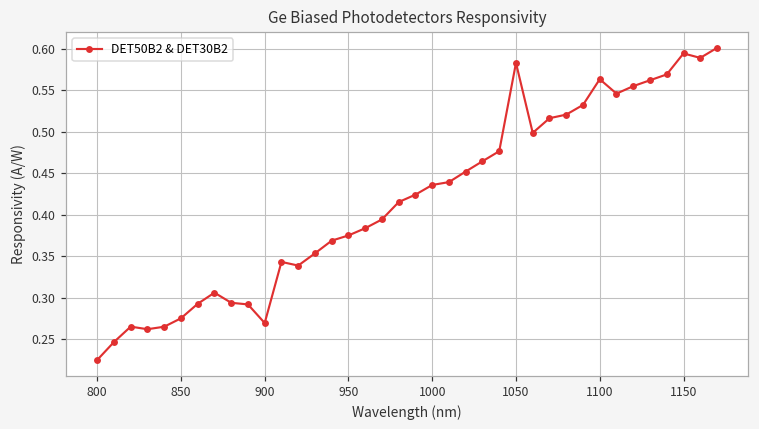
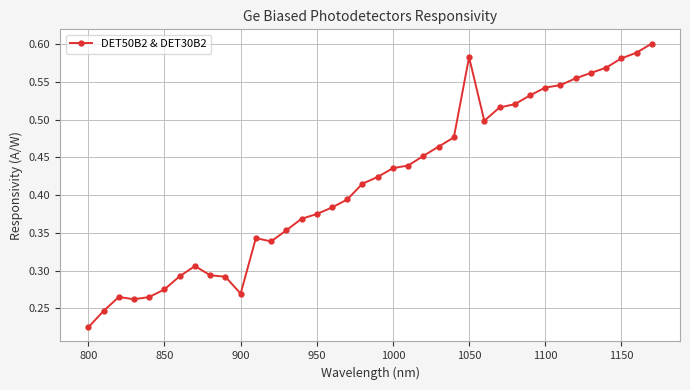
1100: 0.56 -> 0.54
1150: 0.59 -> 0.58
